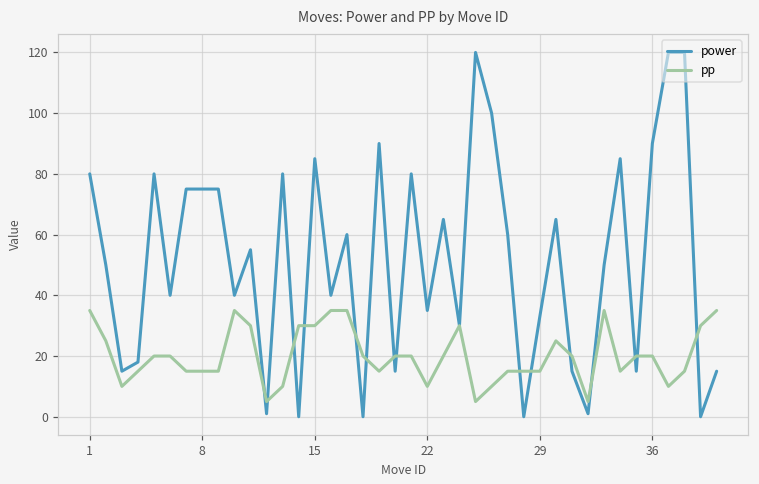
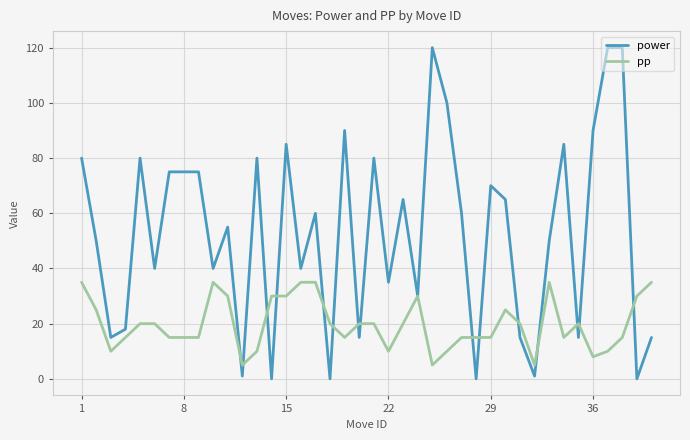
power, 29: 33 -> 70
pp, 36: 20 -> 8
